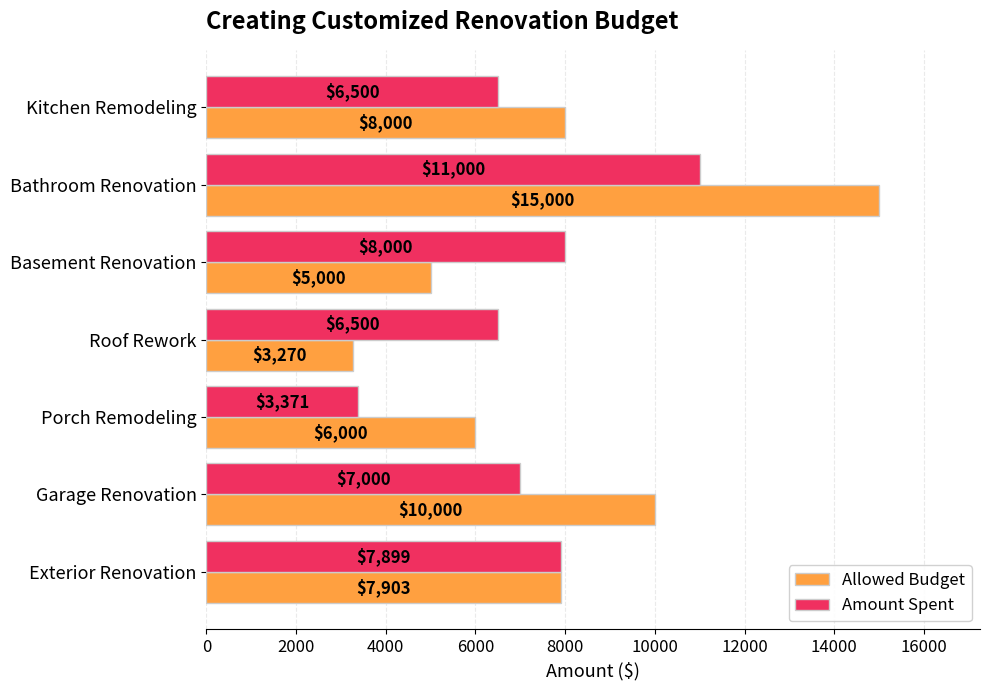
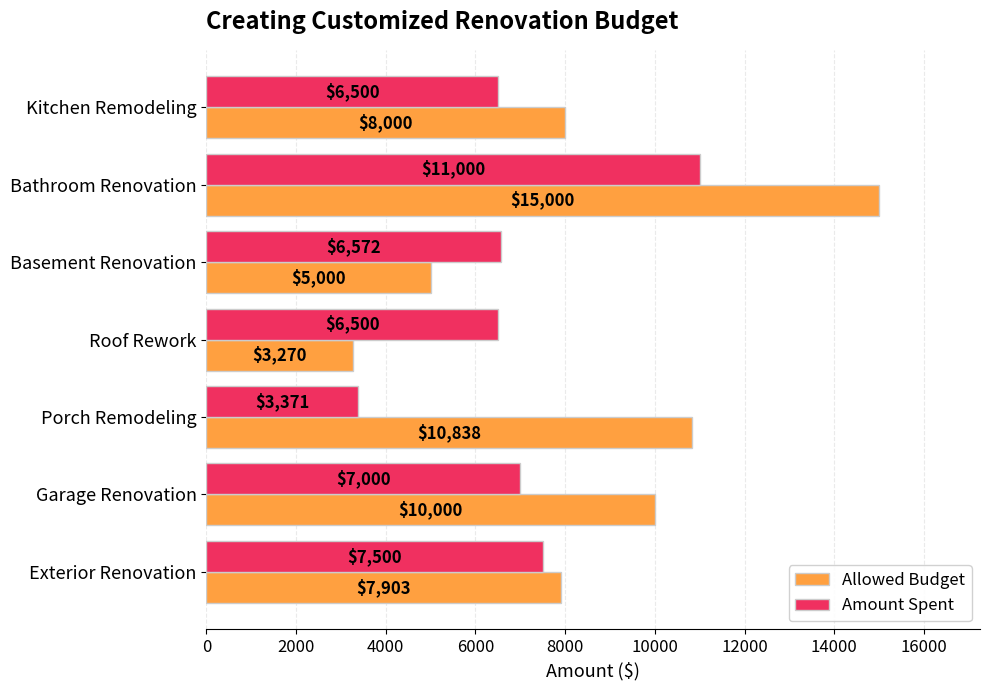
Amount Spent, Basement Renovation: $8,000 -> $6,572
Allowed Budget, Porch Remodeling: $6,000 -> $10,838
Amount Spent, Exterior Renovation: $7,899 -> $7,500
